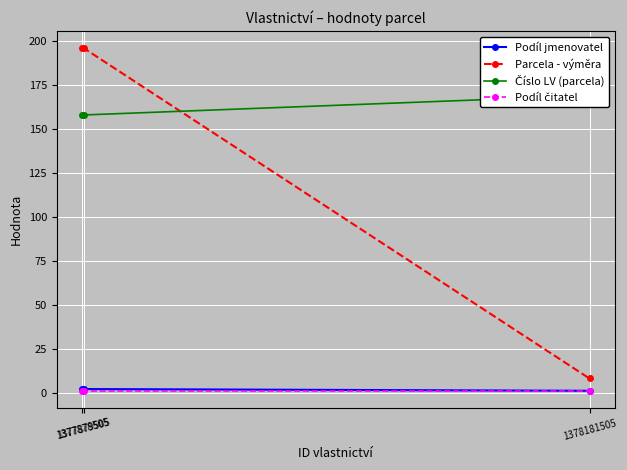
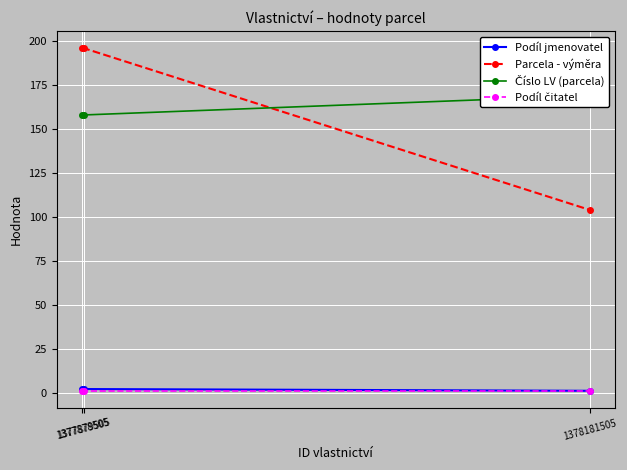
Parcela - výměra, 1378181505: 8 -> 104
